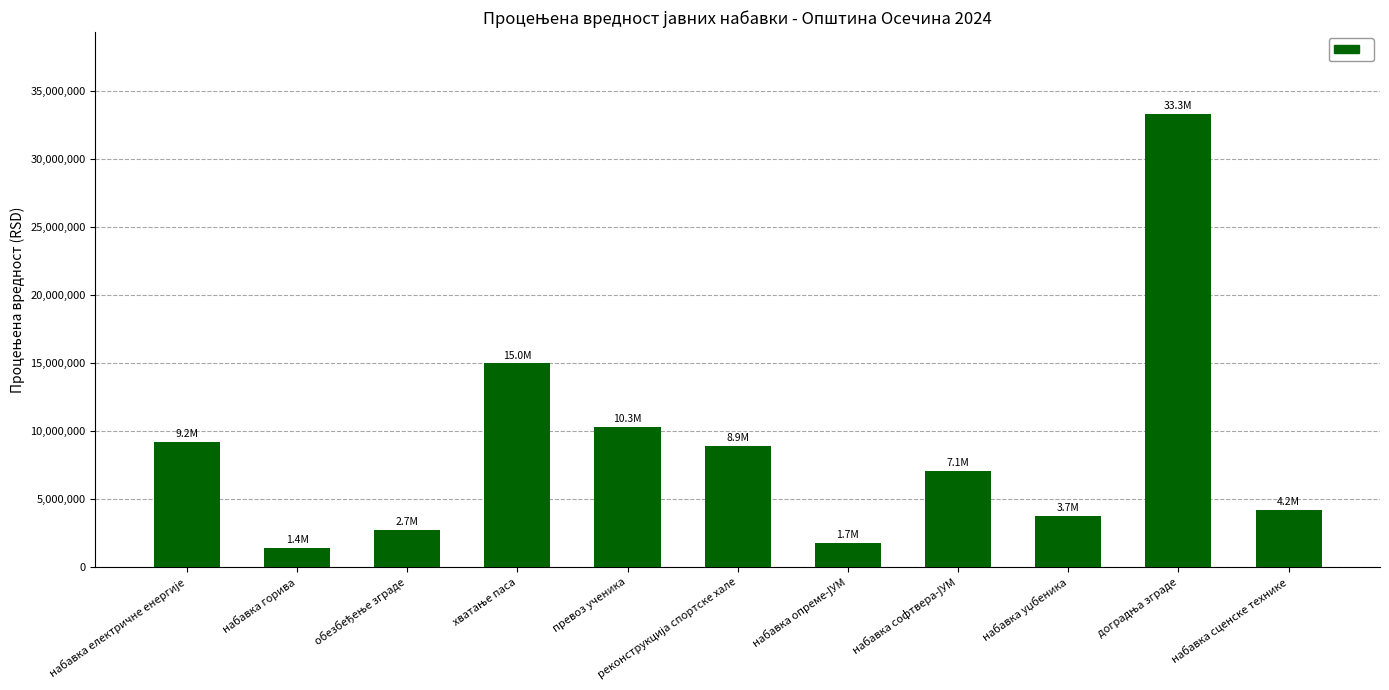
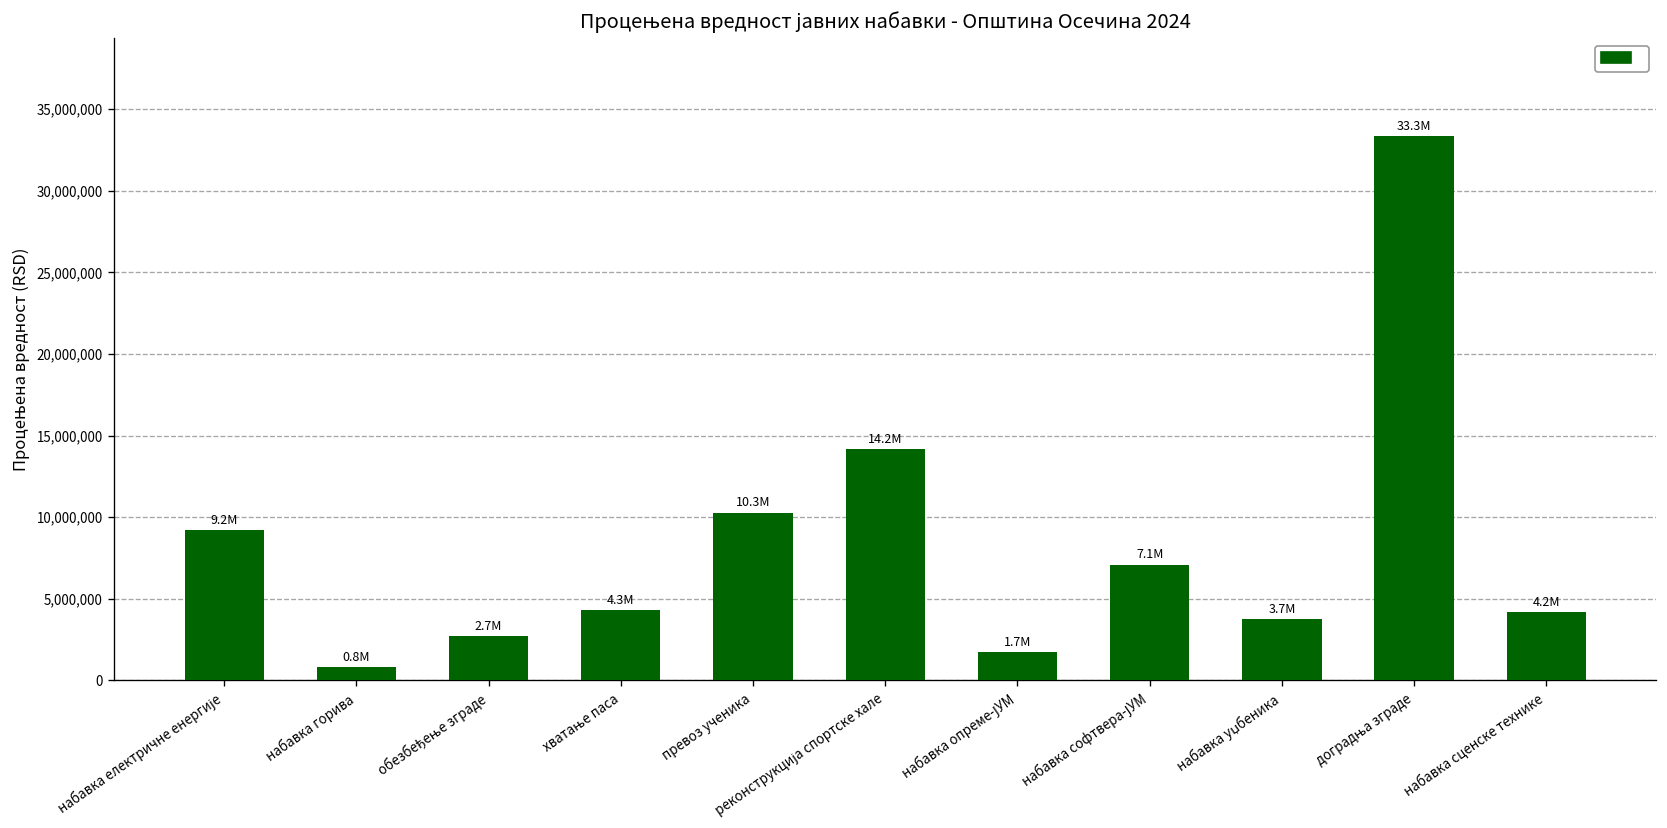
набавка горива: 1.4M -> 0.8M
хватање паса: 15.0M -> 4.3M
реконструкција спортске хале: 8.9M -> 14.2M
